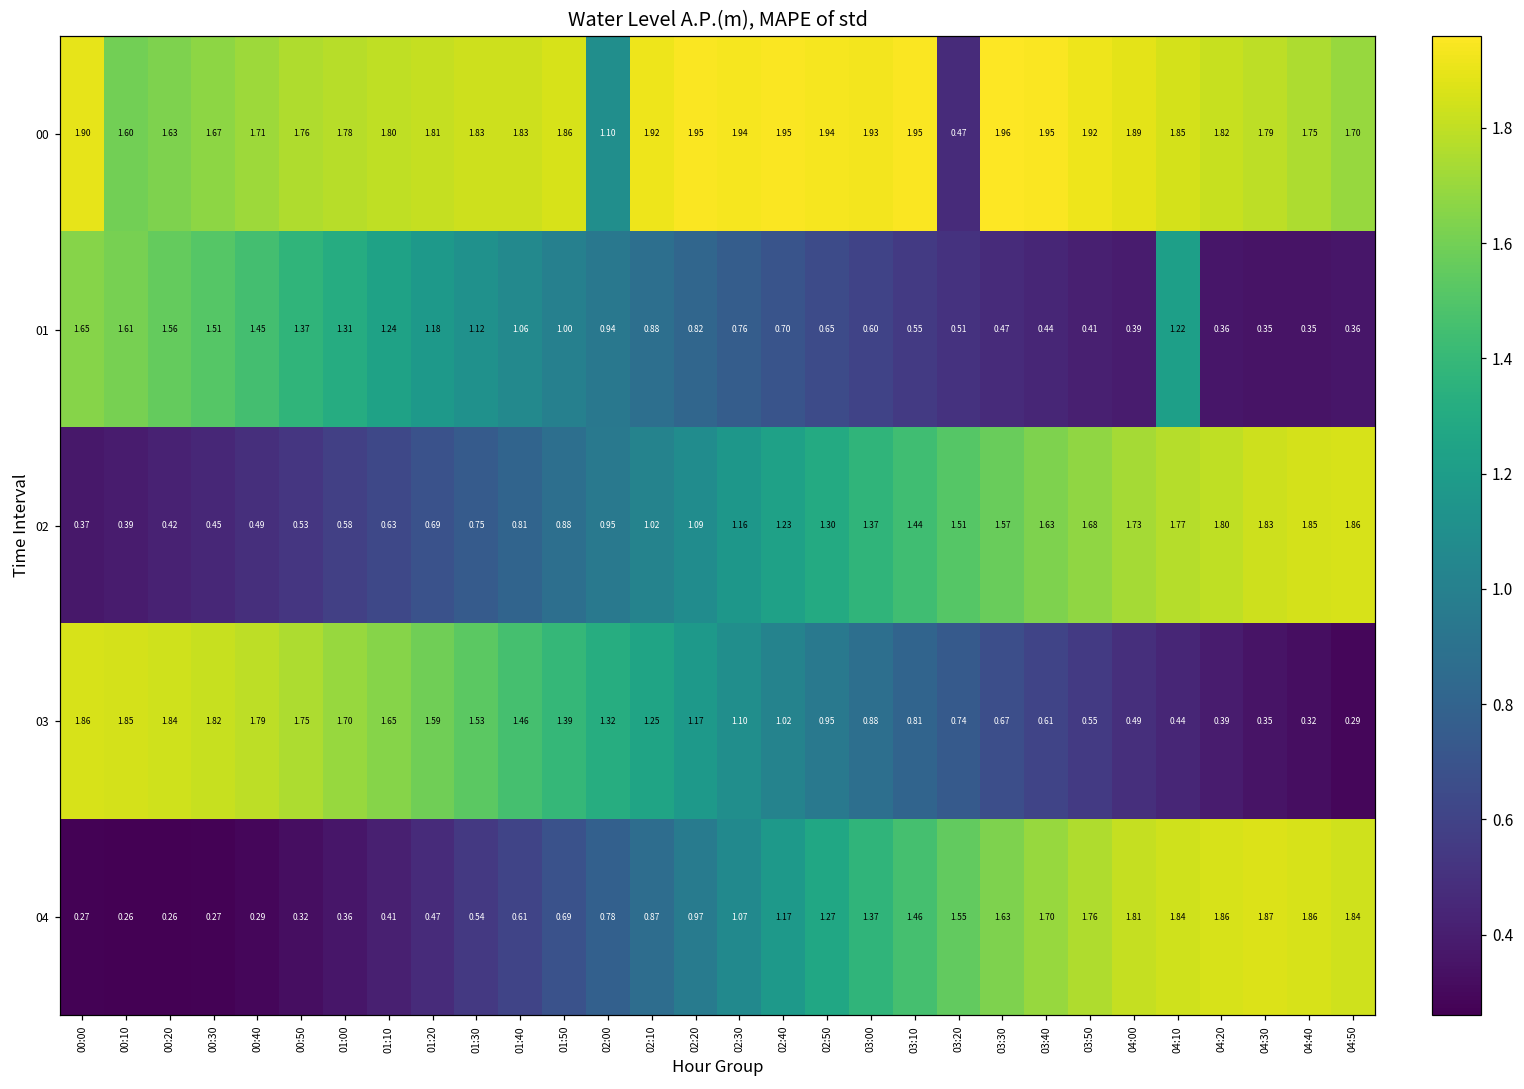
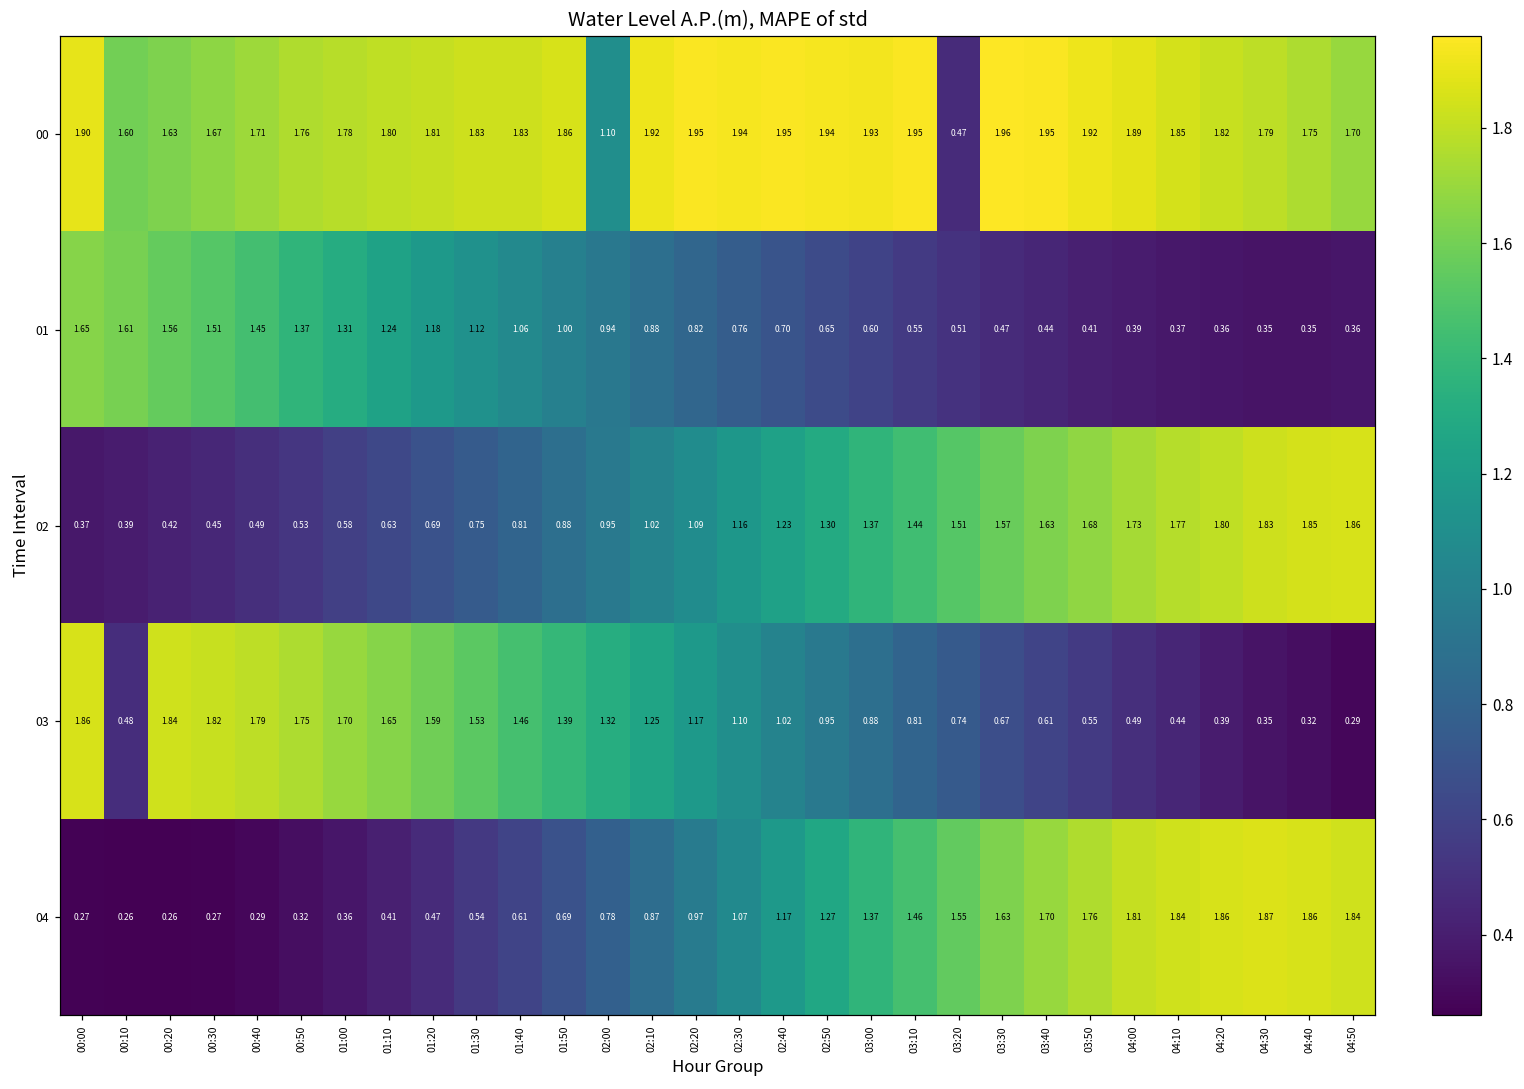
01, 04:10: 1.22 -> 0.37
03, 00:10: 1.85 -> 0.48
